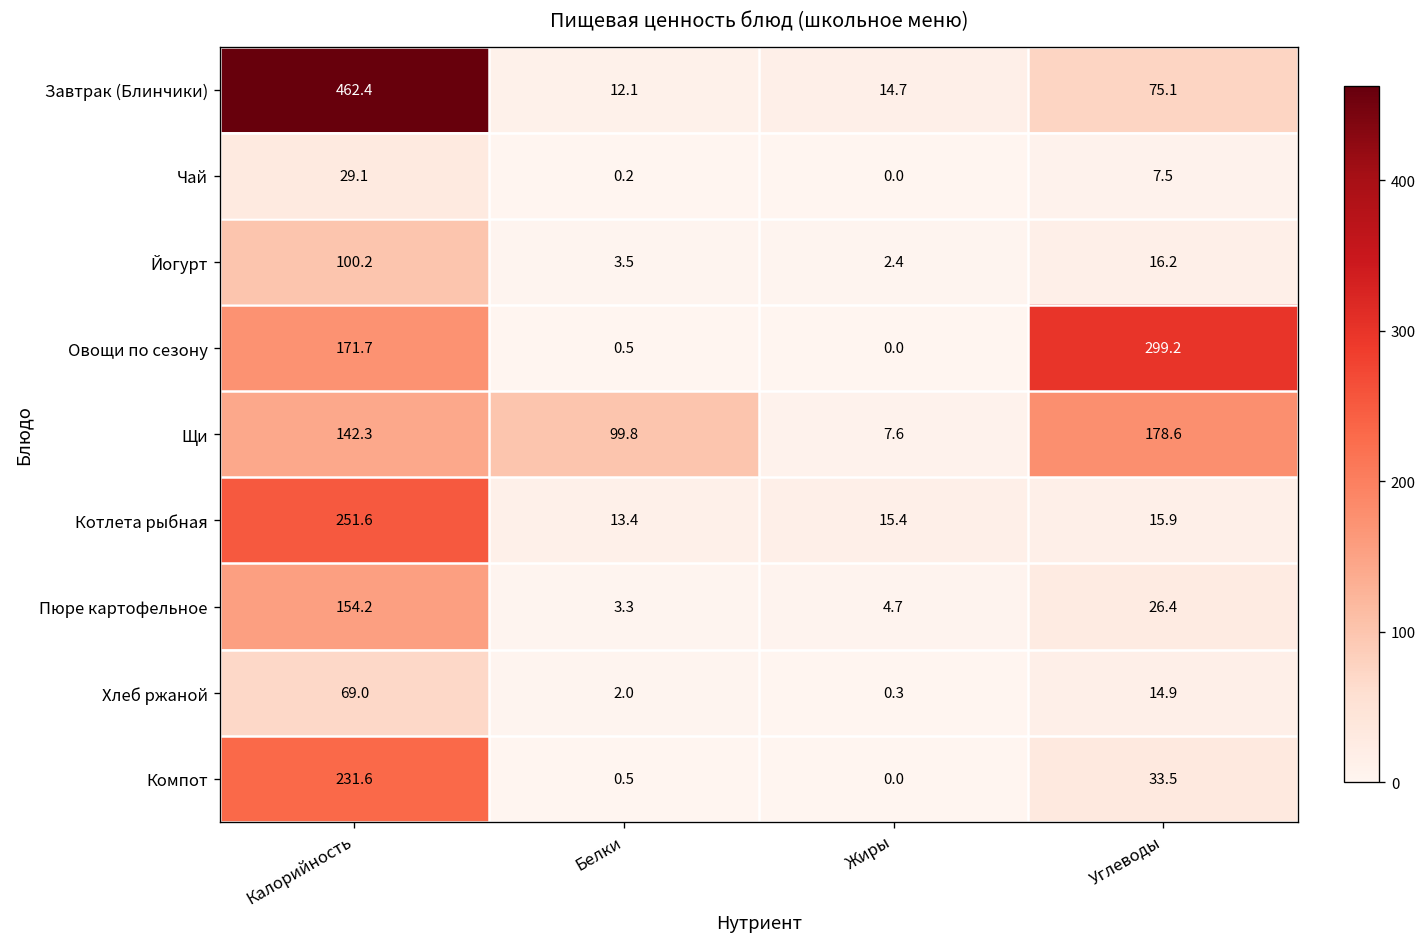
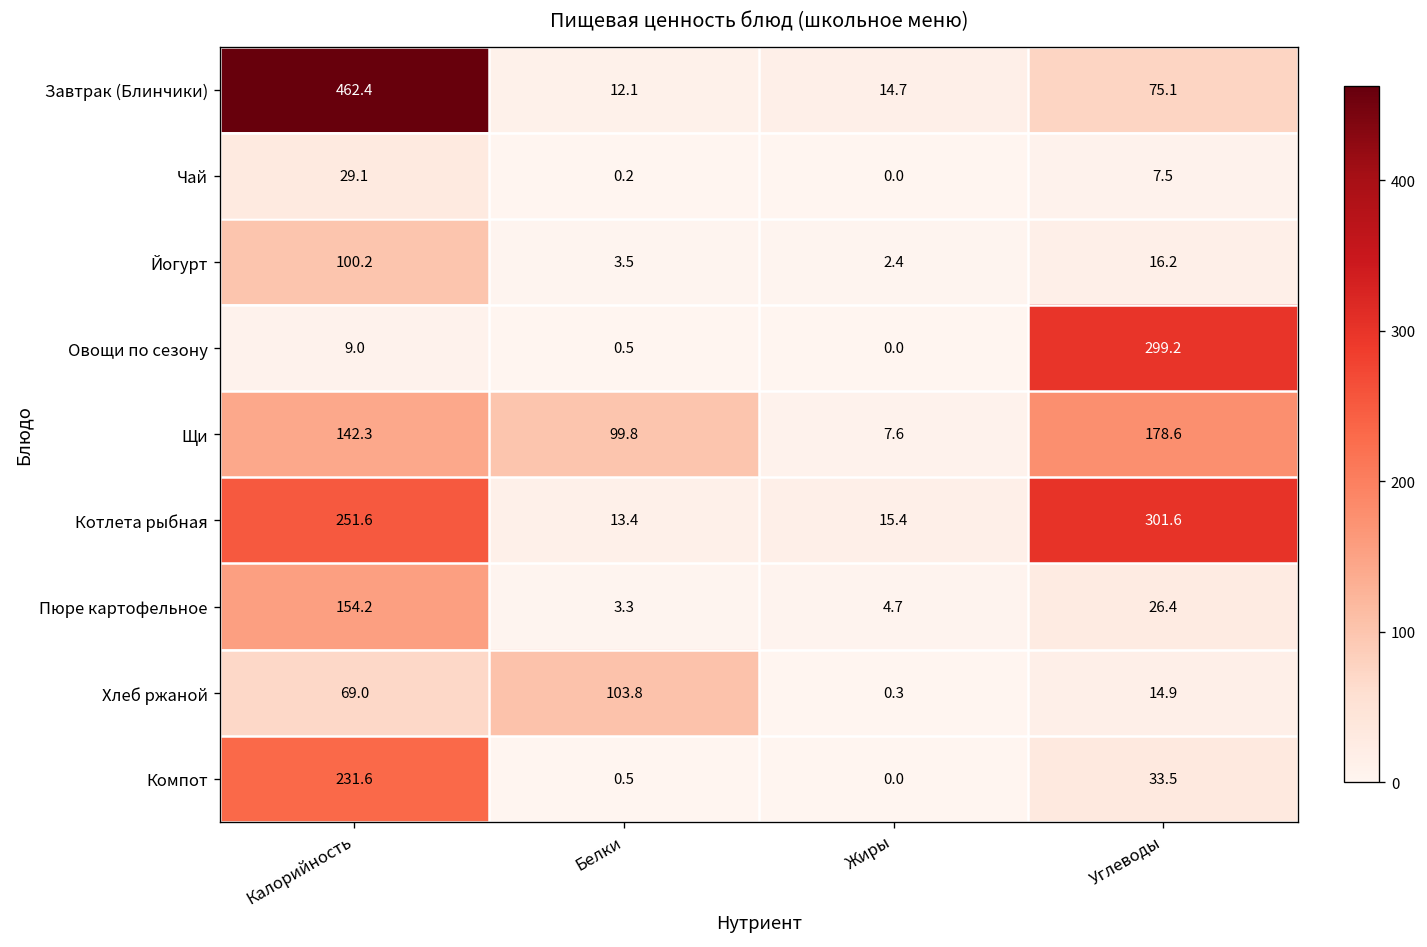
Овощи по сезону, Калорийность: 171.7 -> 9.0
Котлета рыбная, Углеводы: 15.9 -> 301.6
Хлеб ржаной, Белки: 2.0 -> 103.8
